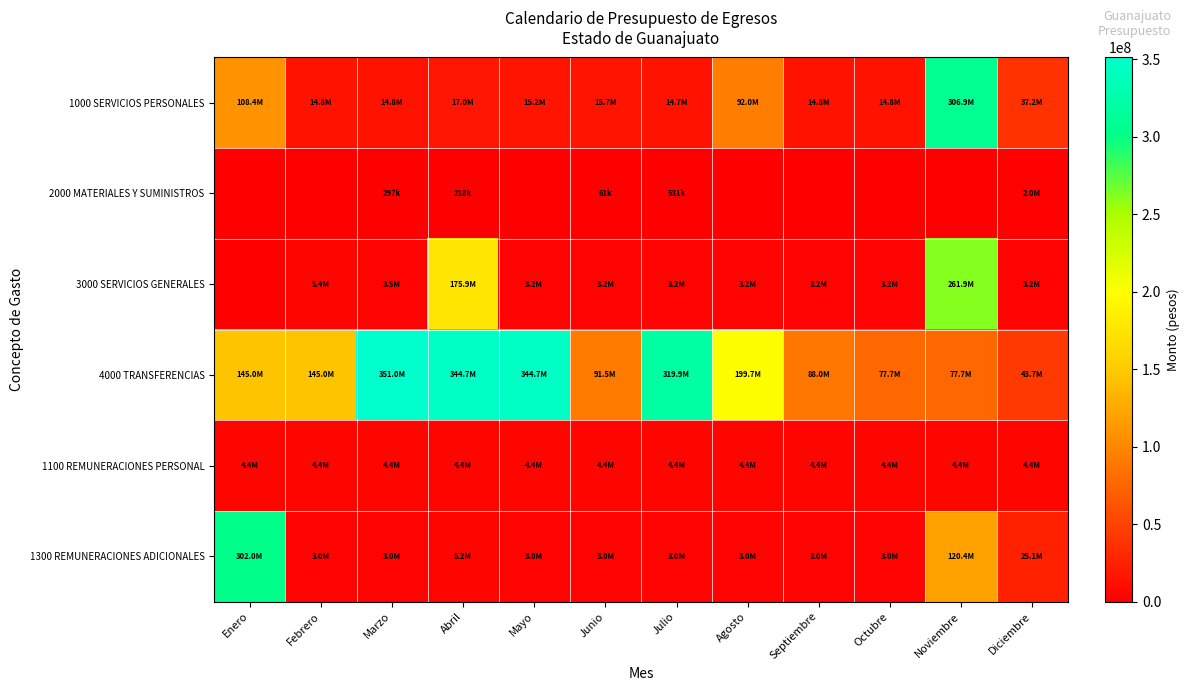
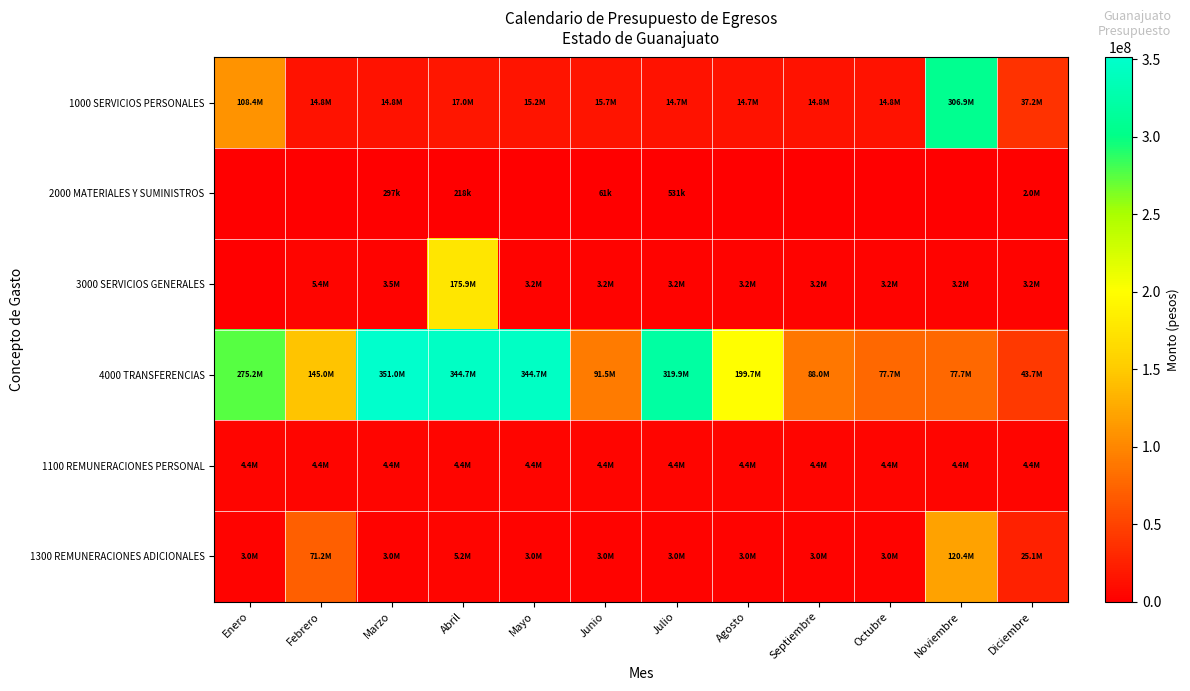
1000 SERVICIOS PERSONALES, Agosto: 92.0M -> 14.7M
3000 SERVICIOS GENERALES, Noviembre: 261.9M -> 3.2M
4000 TRANSFERENCIAS, Enero: 145.0M -> 275.2M
1300 REMUNERACIONES ADICIONALES, Enero: 302.0M -> 3.0M
1300 REMUNERACIONES ADICIONALES, Febrero: 3.0M -> 71.2M
